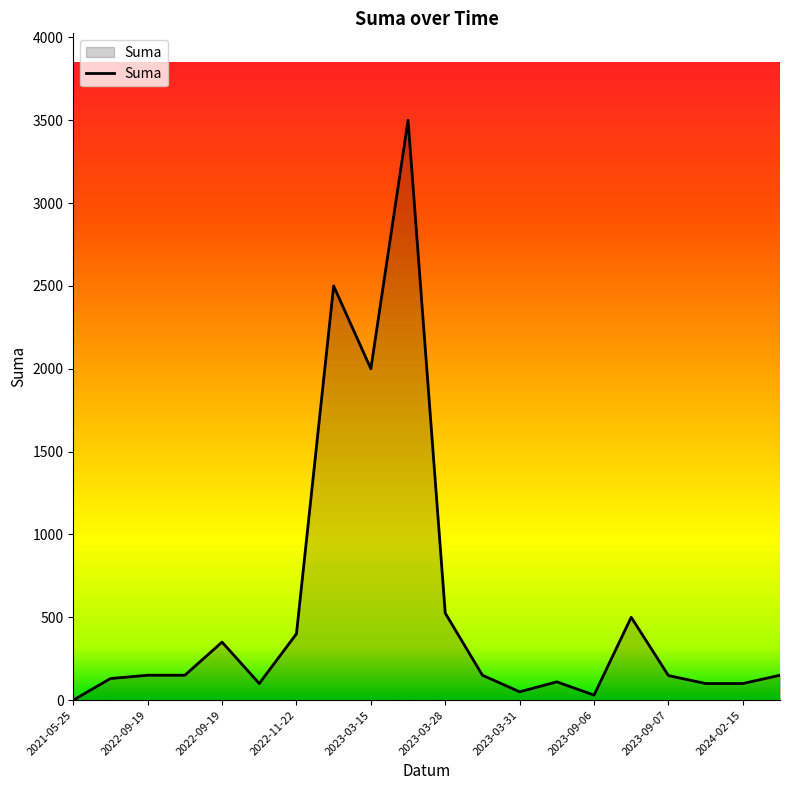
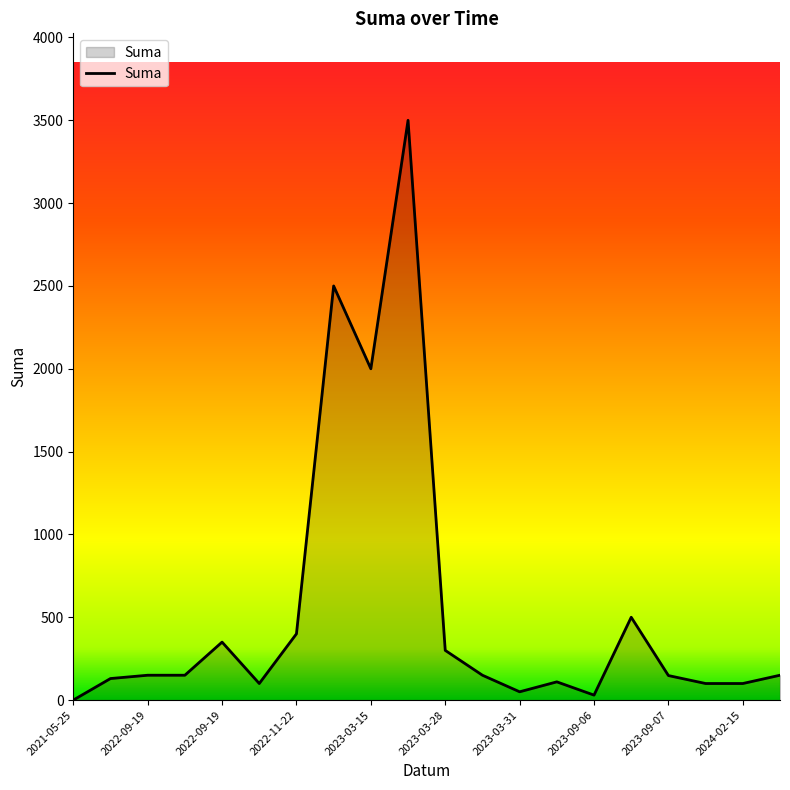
2023-03-28: 530 -> 300
